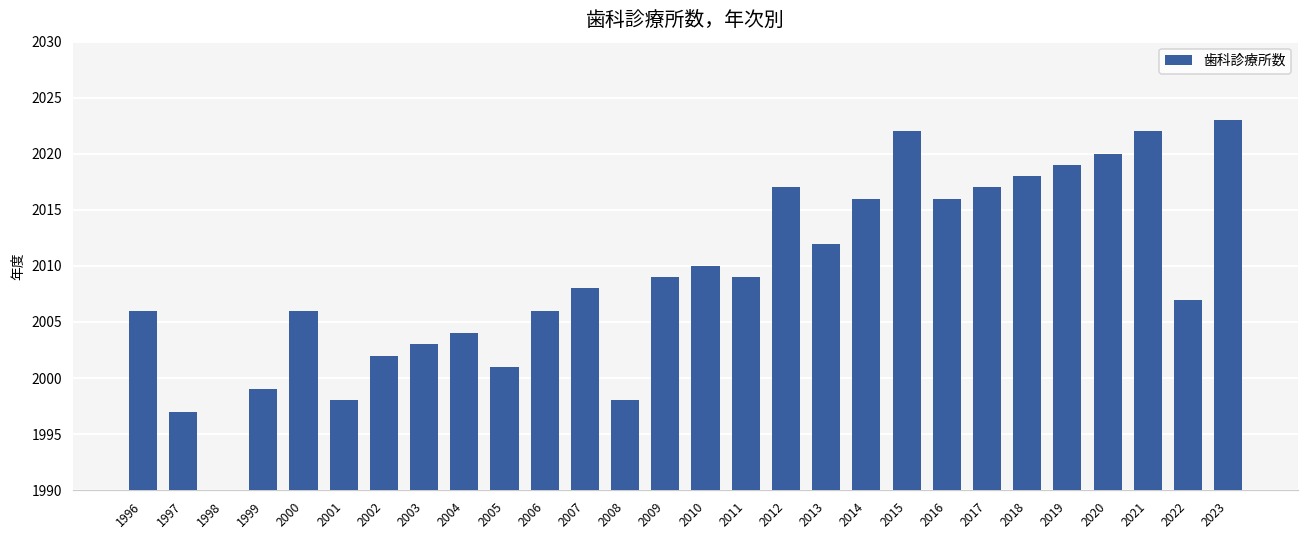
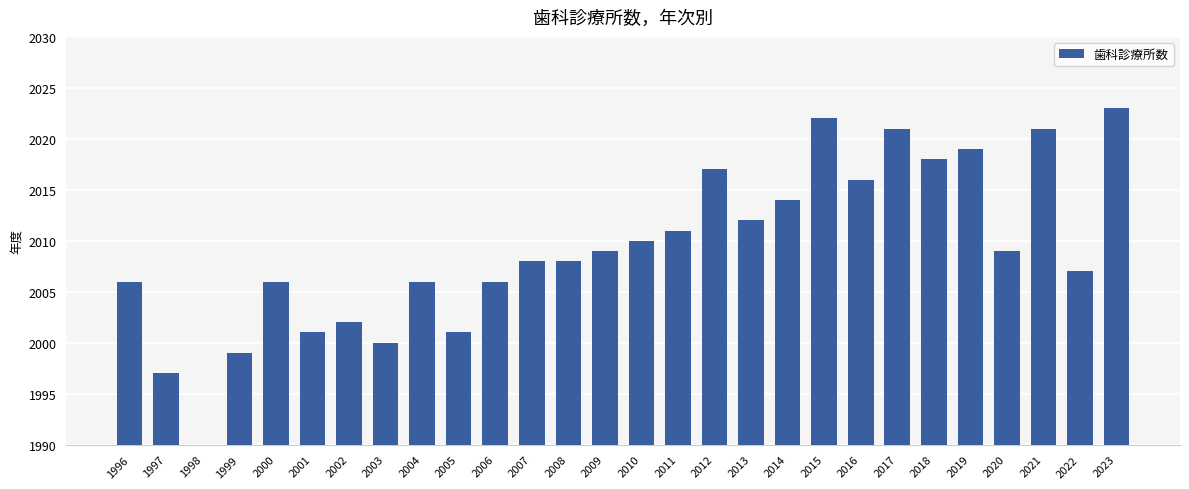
2001: 1998 -> 2001
2003: 2003 -> 2000
2004: 2004 -> 2006
2008: 1998 -> 2008
2011: 2009 -> 2011
2014: 2016 -> 2014
2017: 2017 -> 2021
2020: 2020 -> 2009
2021: 2022 -> 2021
